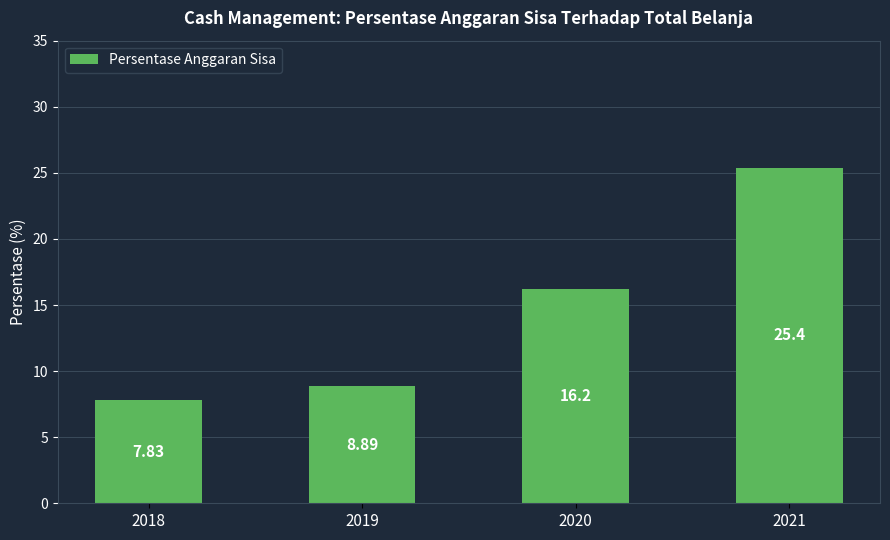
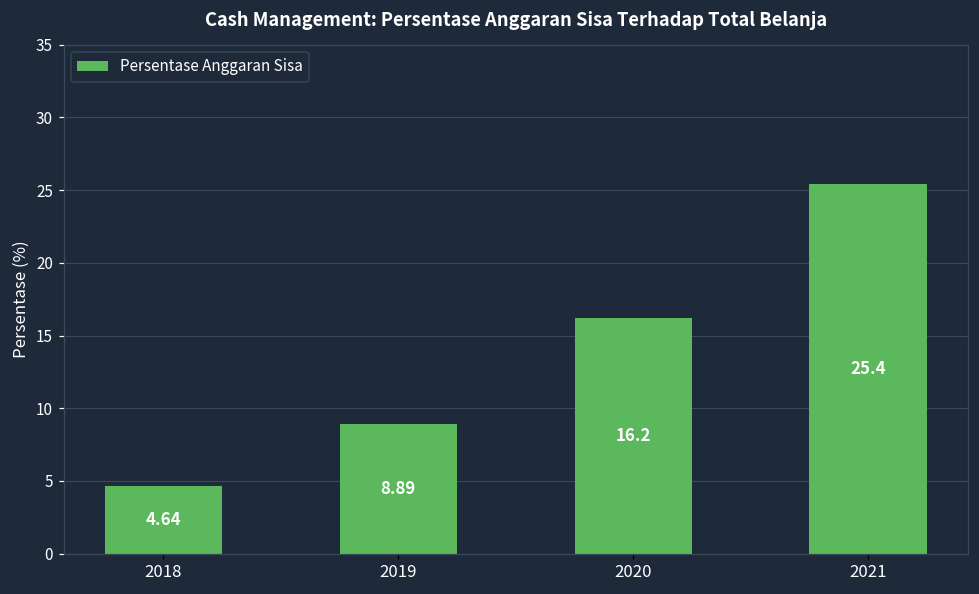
2018: 7.83 -> 4.64
